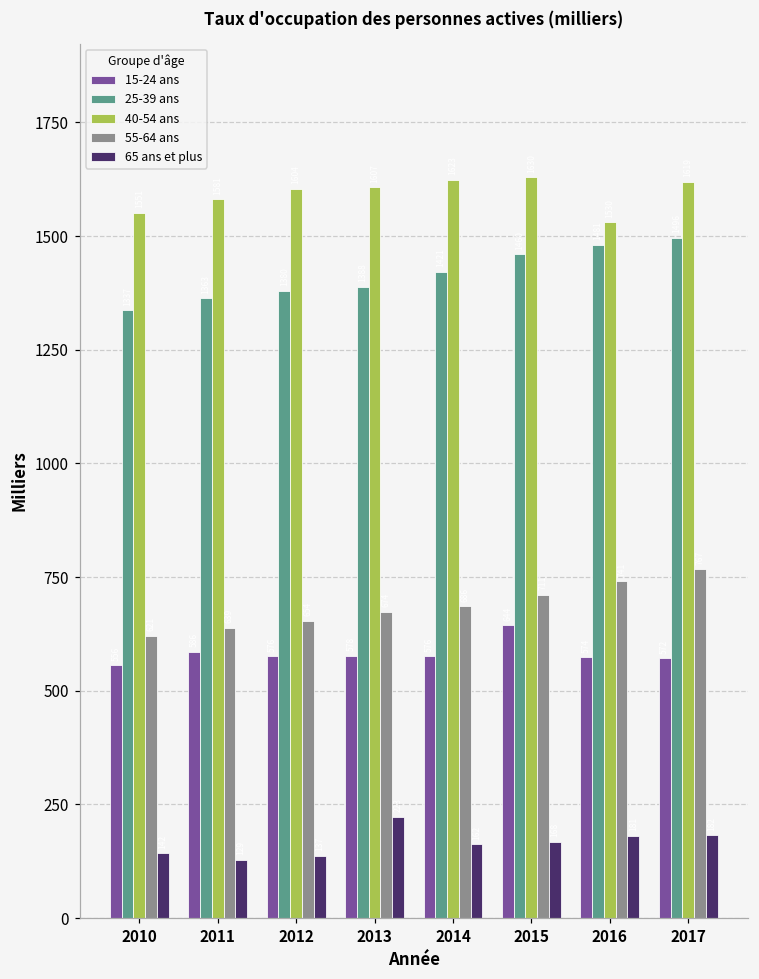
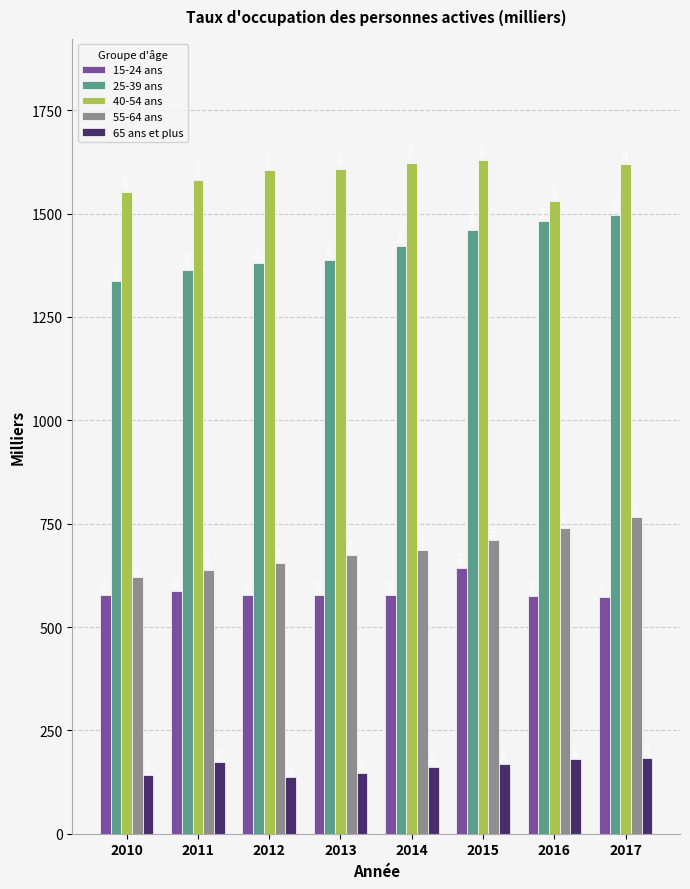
15-24 ans, 2010: 560 -> 580
65 ans et plus, 2011: 130 -> 170
65 ans et plus, 2013: 220 -> 150
